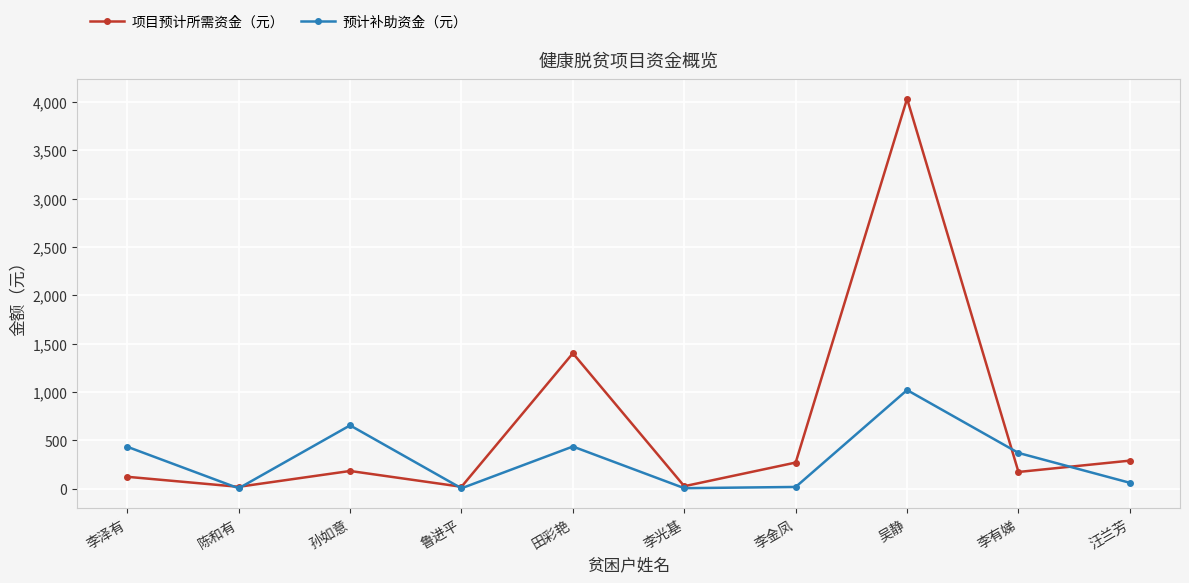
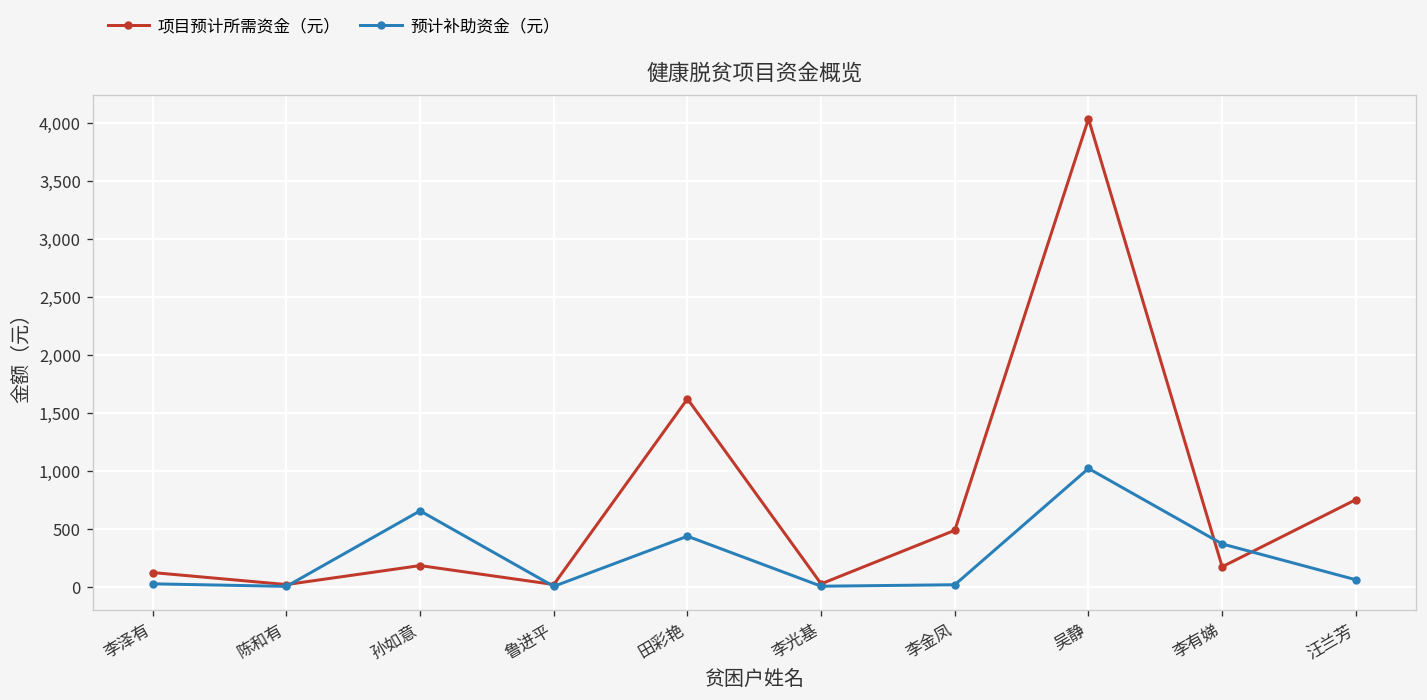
预计补助资金（元）, 李泽有: 400 -> 0
项目预计所需资金（元）, 田彩艳: 1,400 -> 1,600
项目预计所需资金（元）, 李金凤: 300 -> 500
项目预计所需资金（元）, 汪兰芳: 300 -> 800
